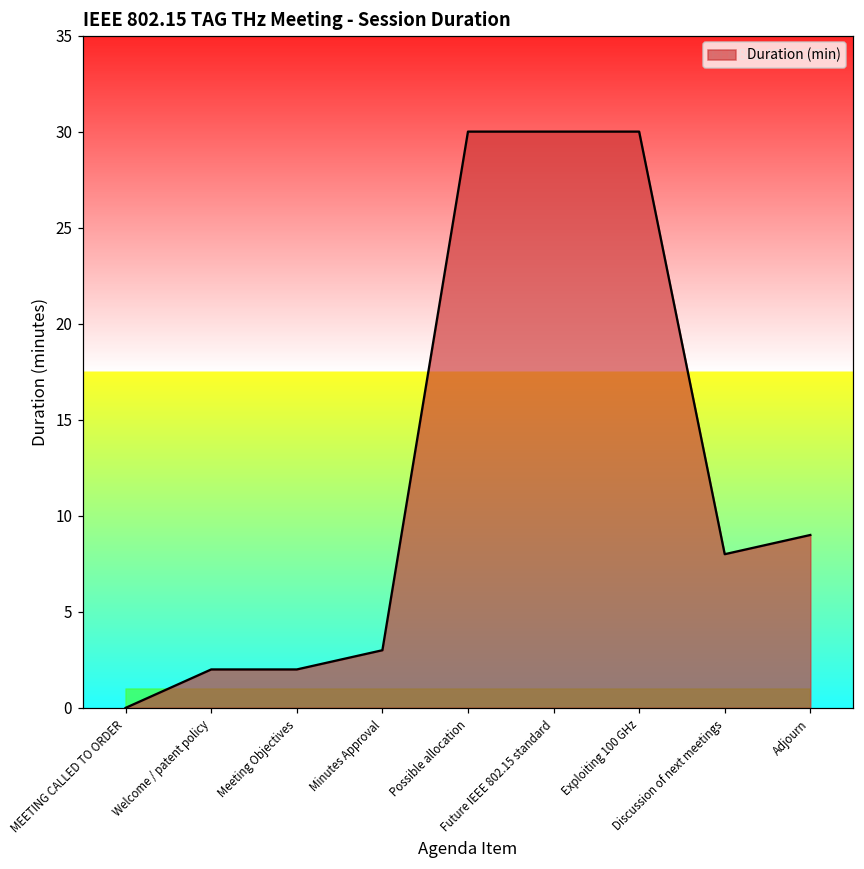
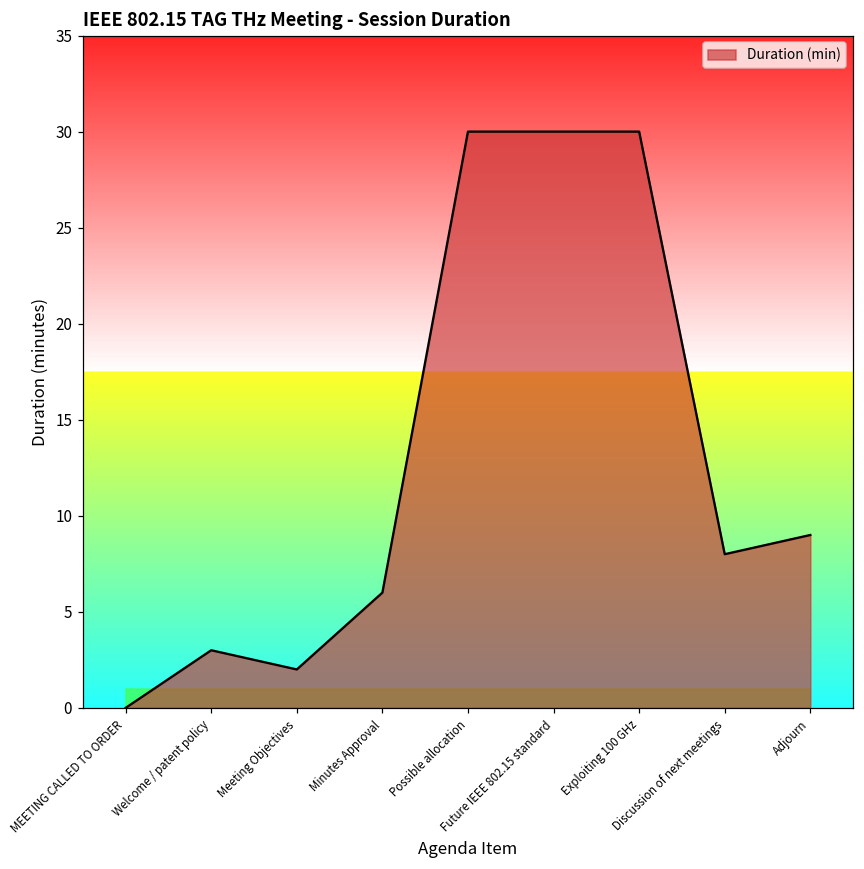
Duration (min), Welcome / patent policy: 2 -> 3
Duration (min), Minutes Approval: 3 -> 6
